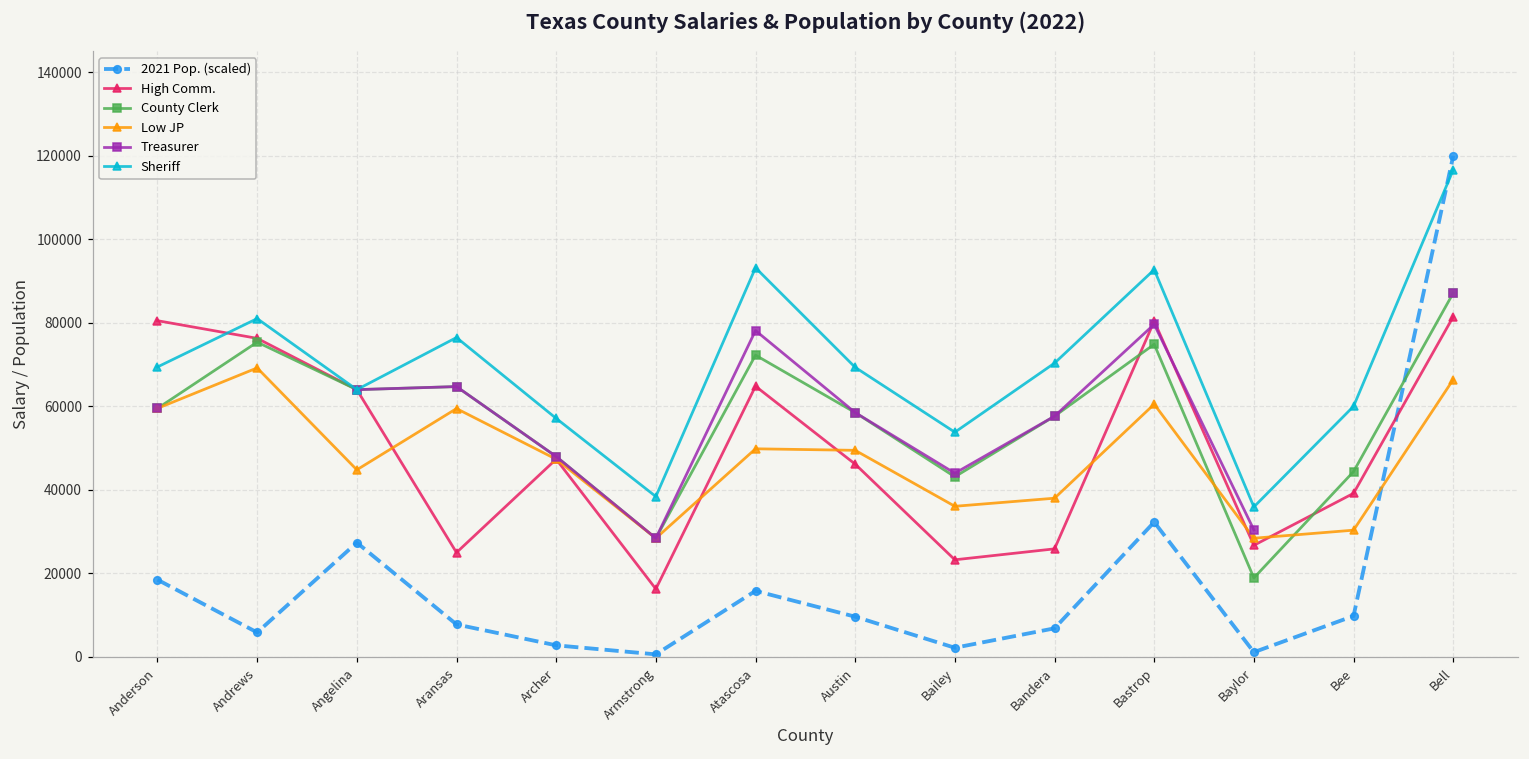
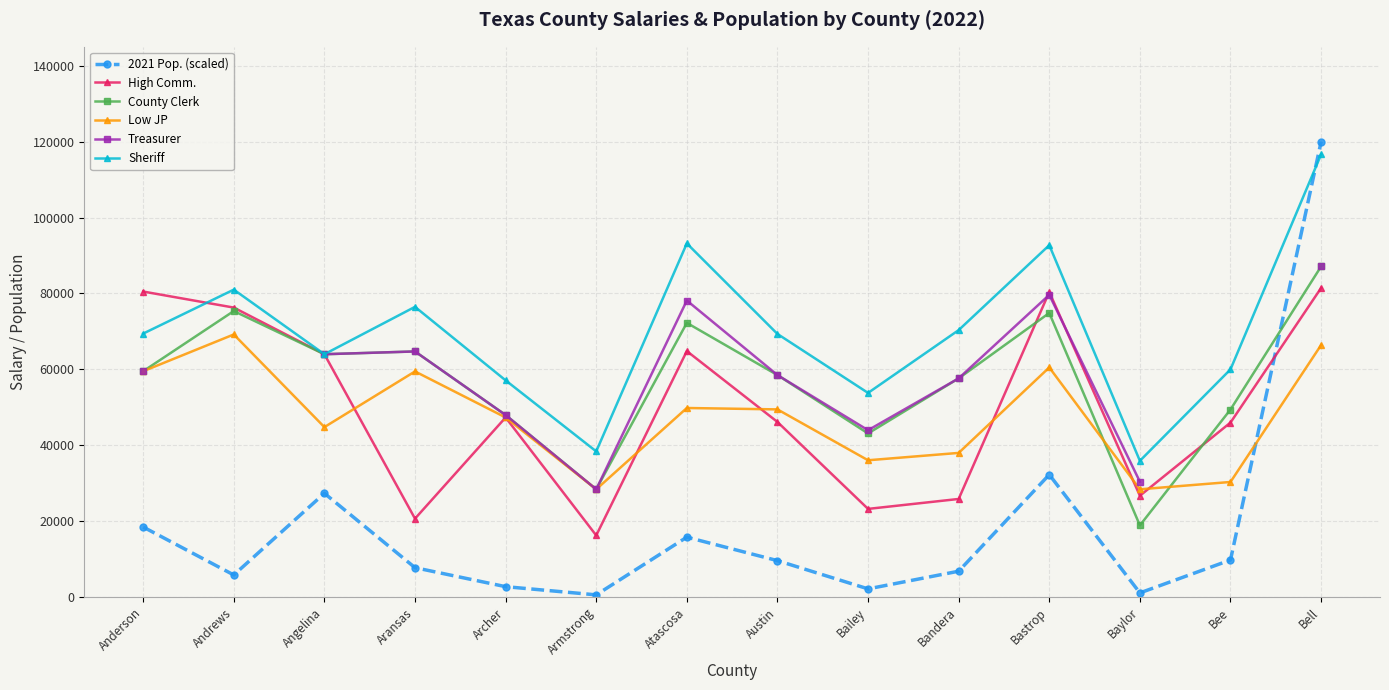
High Comm., Aransas: 25000 -> 21000
High Comm., Bee: 39000 -> 46000
County Clerk, Bee: 44000 -> 49000
